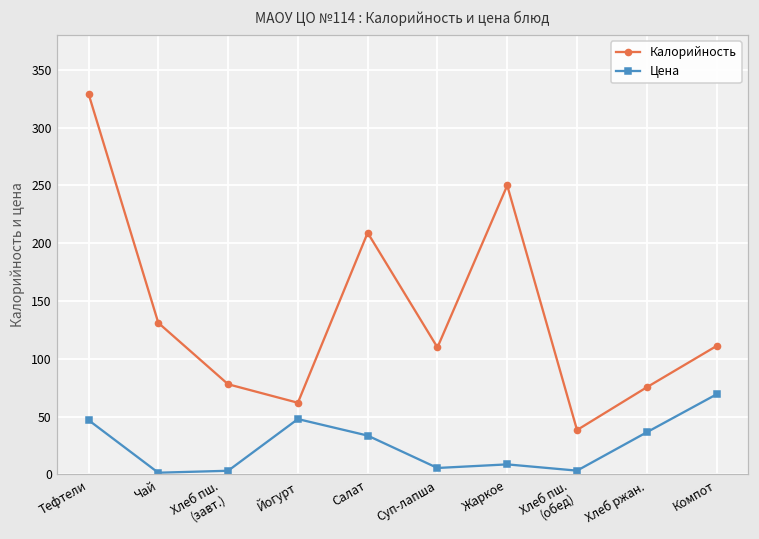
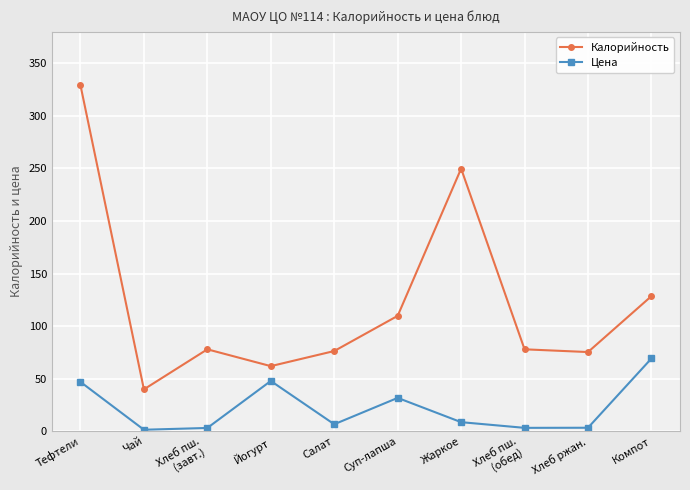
Калорийность, Чай: 131 -> 40
Калорийность, Салат: 209 -> 76
Цена, Салат: 34 -> 7
Цена, Суп-лапша: 6 -> 32
Калорийность, Хлеб пш. (обед): 38 -> 78
Цена, Хлеб ржан.: 37 -> 3
Калорийность, Компот: 111 -> 129
